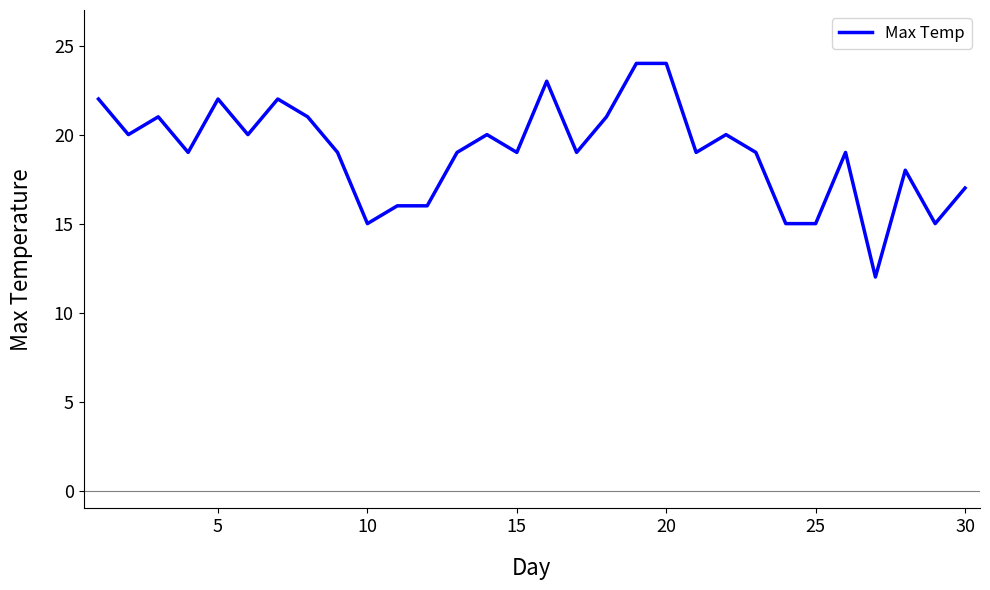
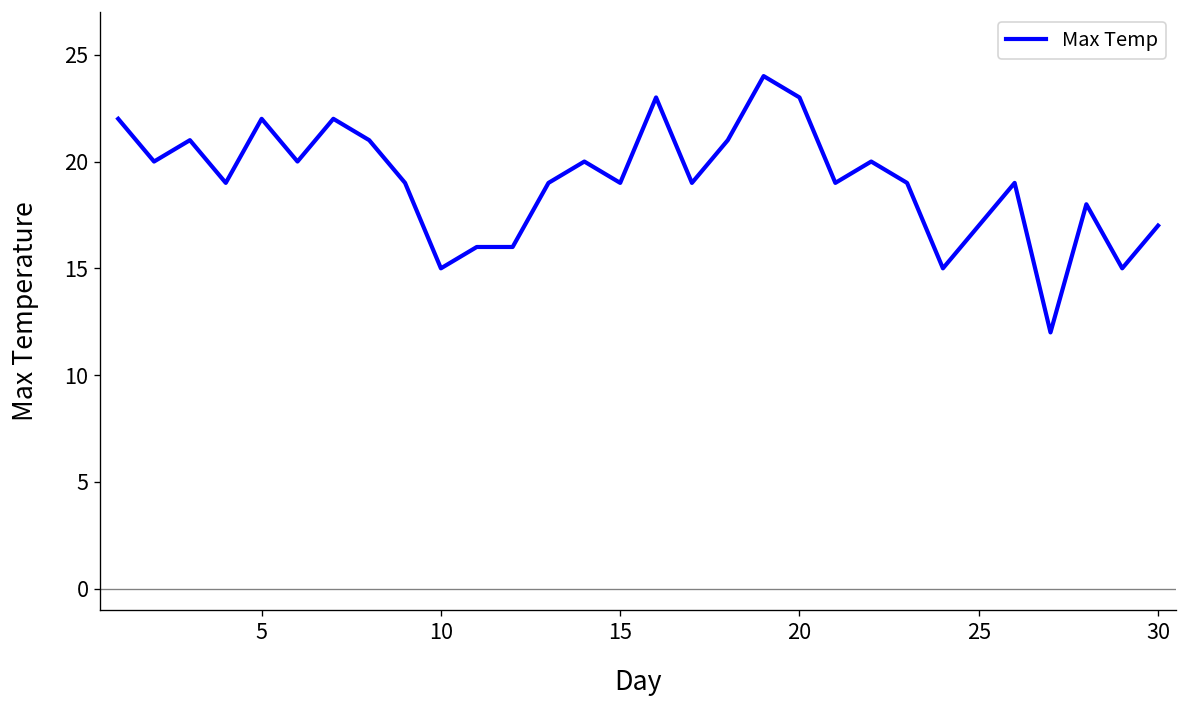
20: 24 -> 23
25: 15 -> 17
